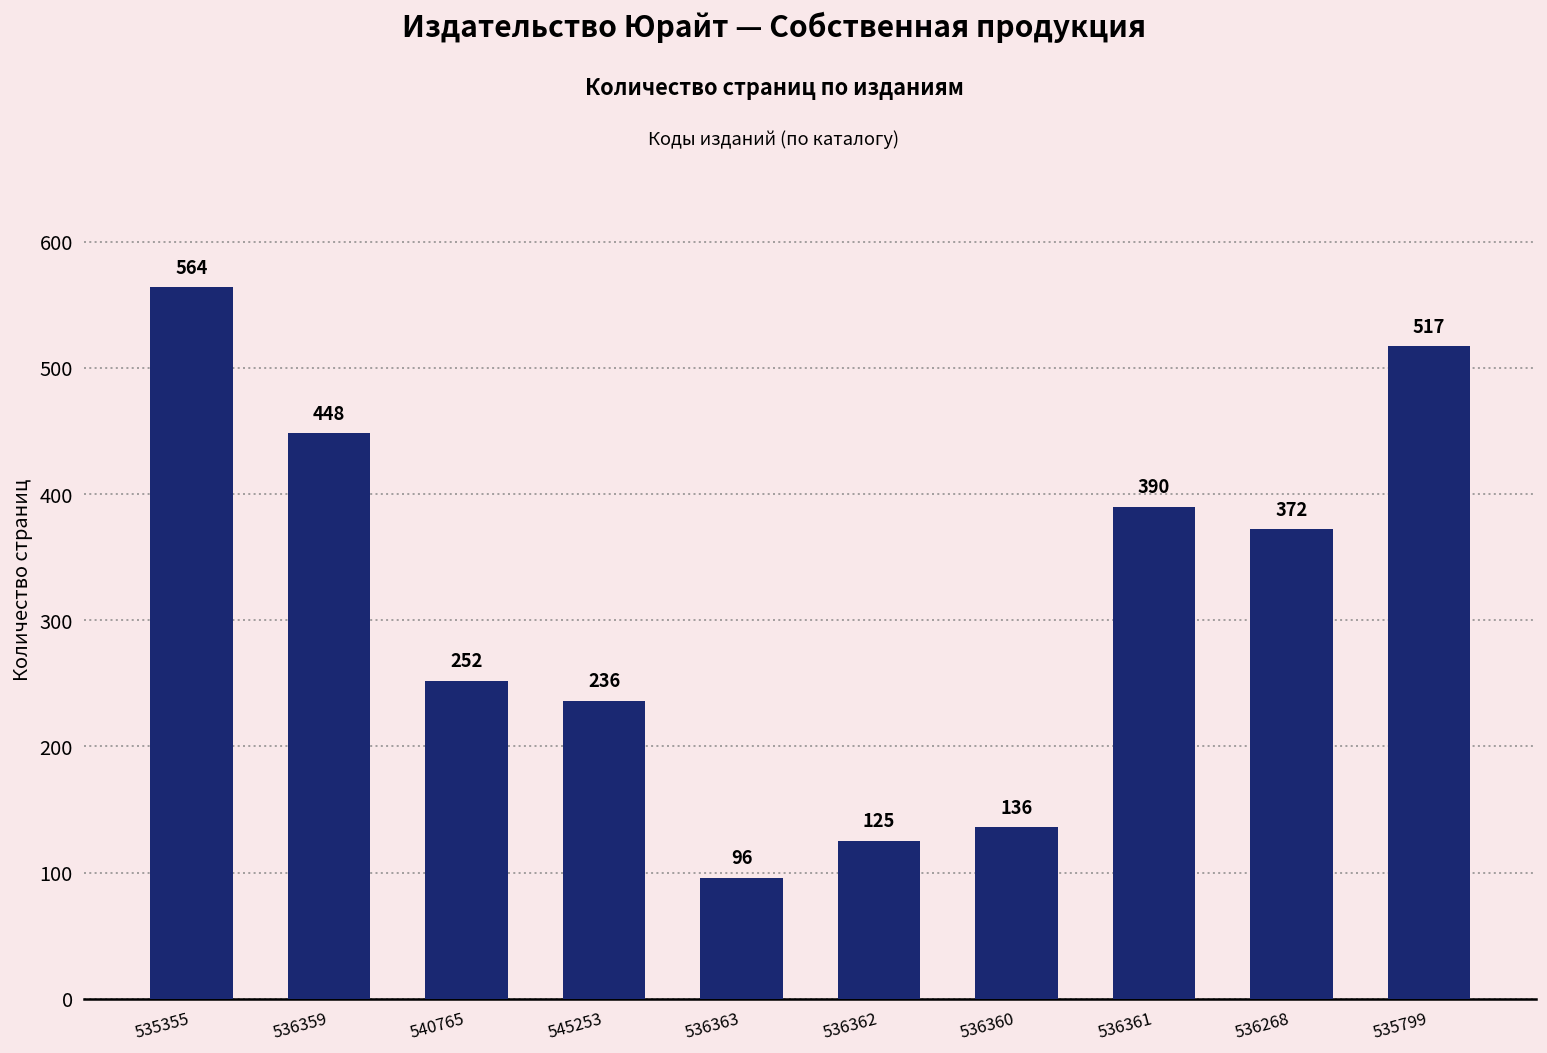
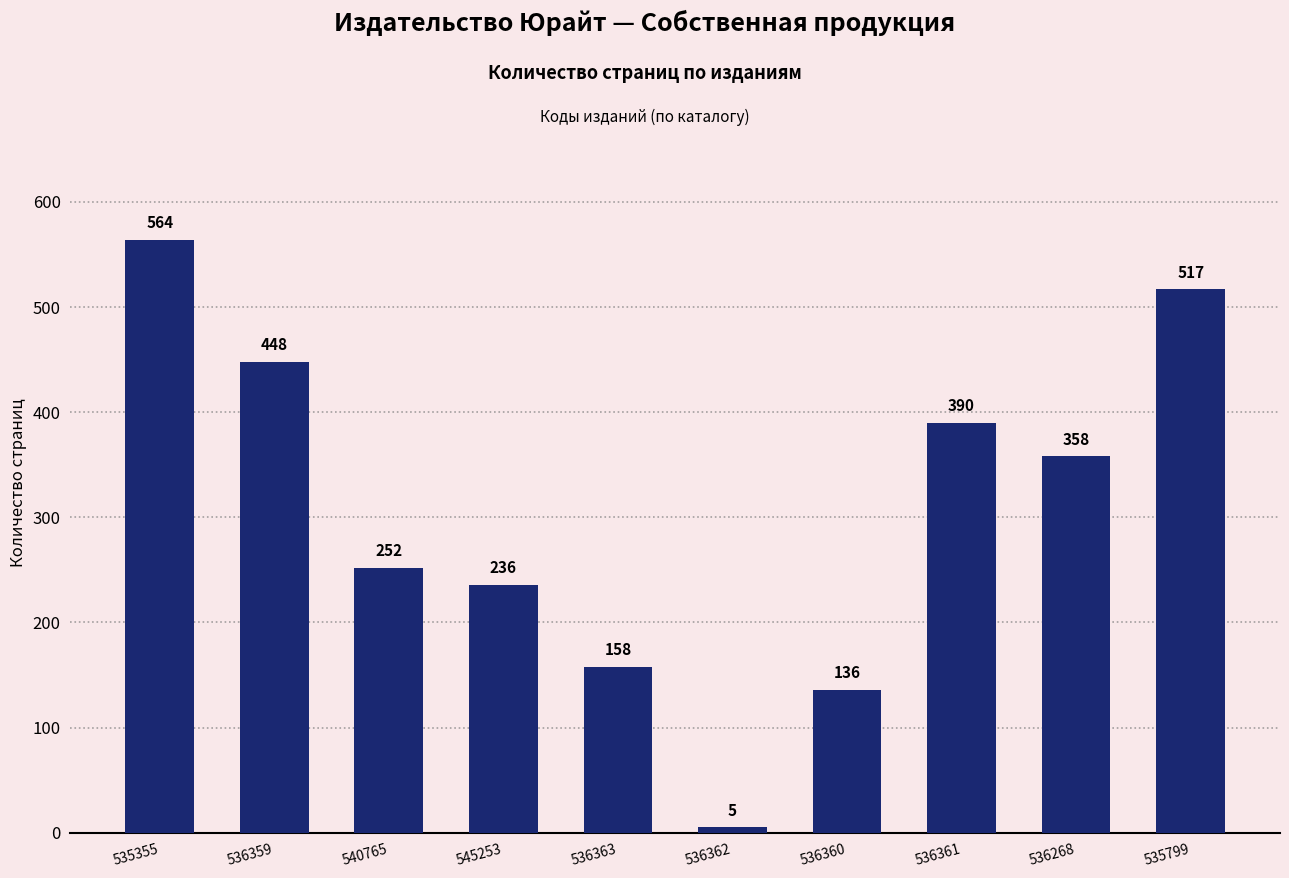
536363: 96 -> 158
536362: 125 -> 5
536268: 372 -> 358
